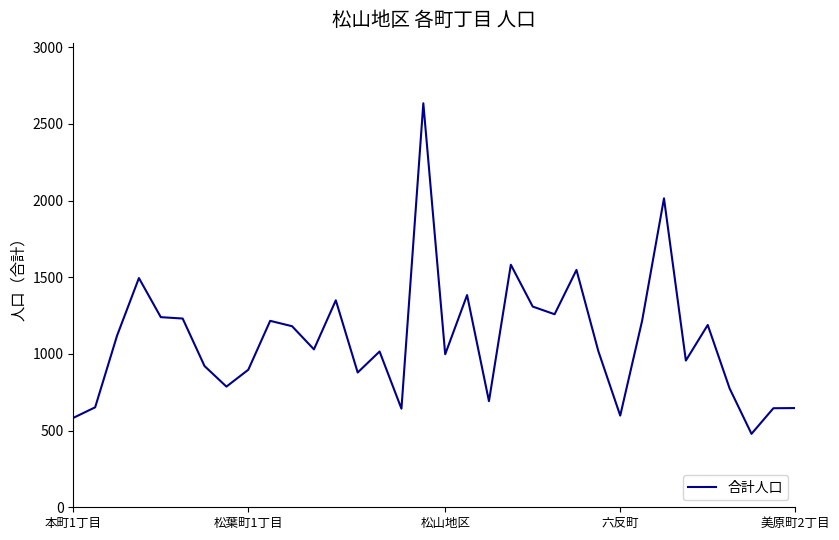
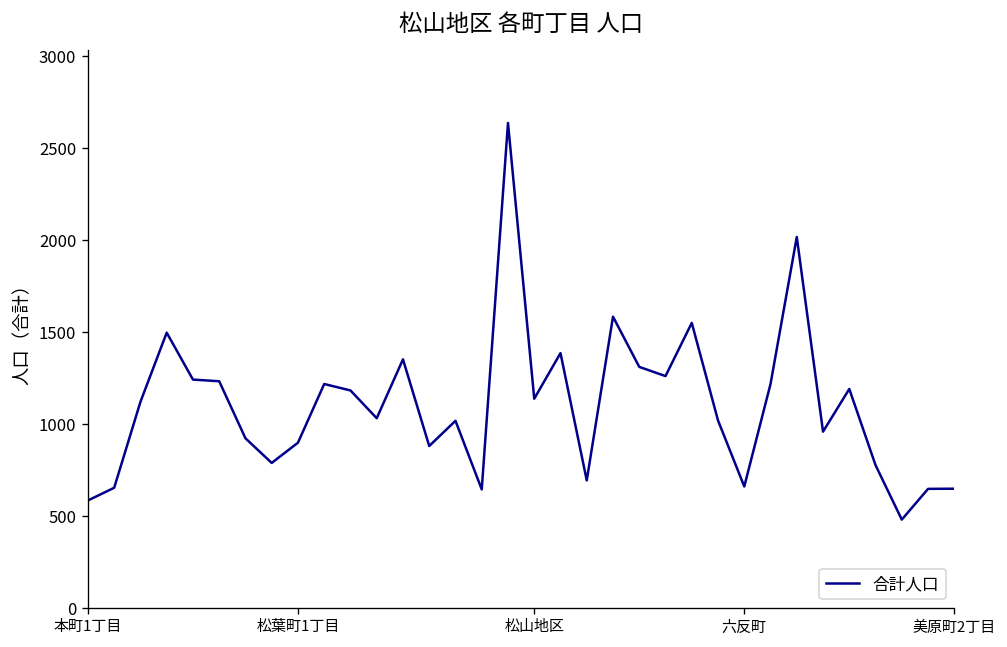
松山地区: 1000 -> 1140
六反町: 600 -> 660
